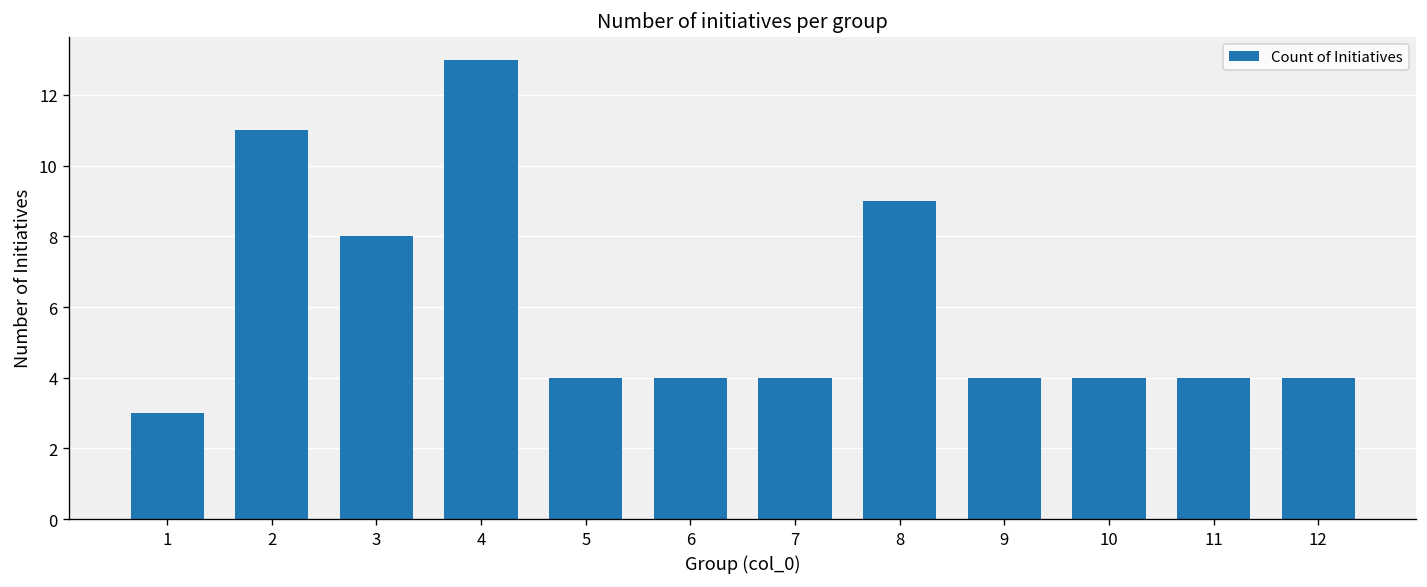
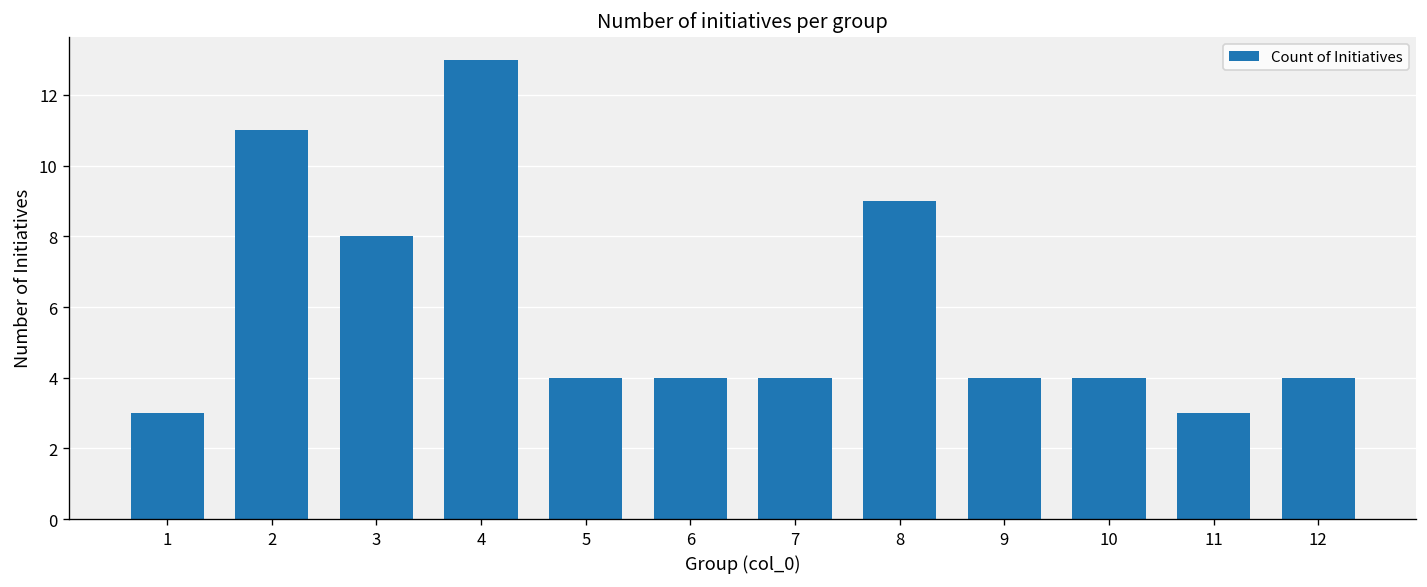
11: 4 -> 3
